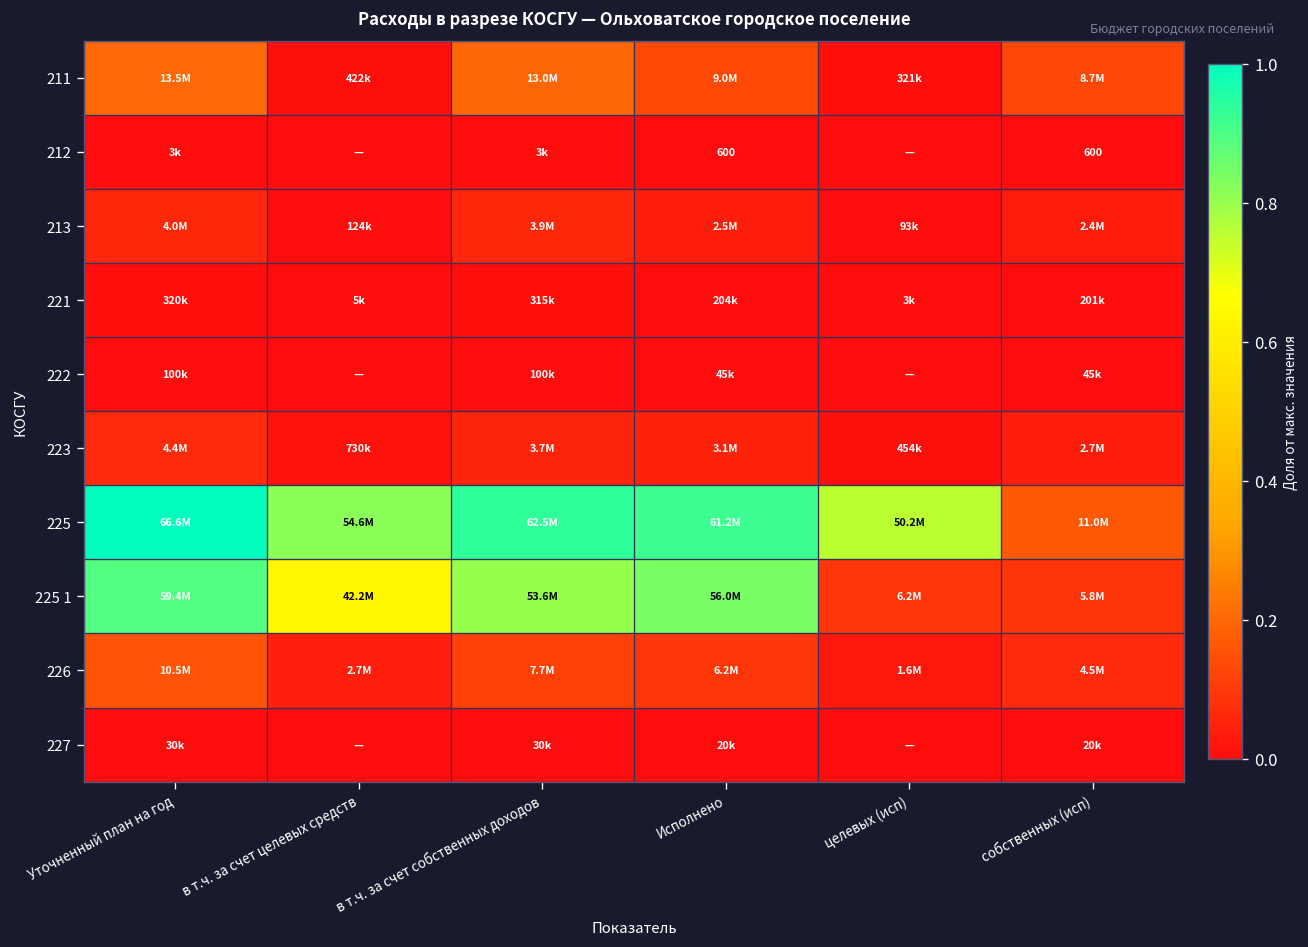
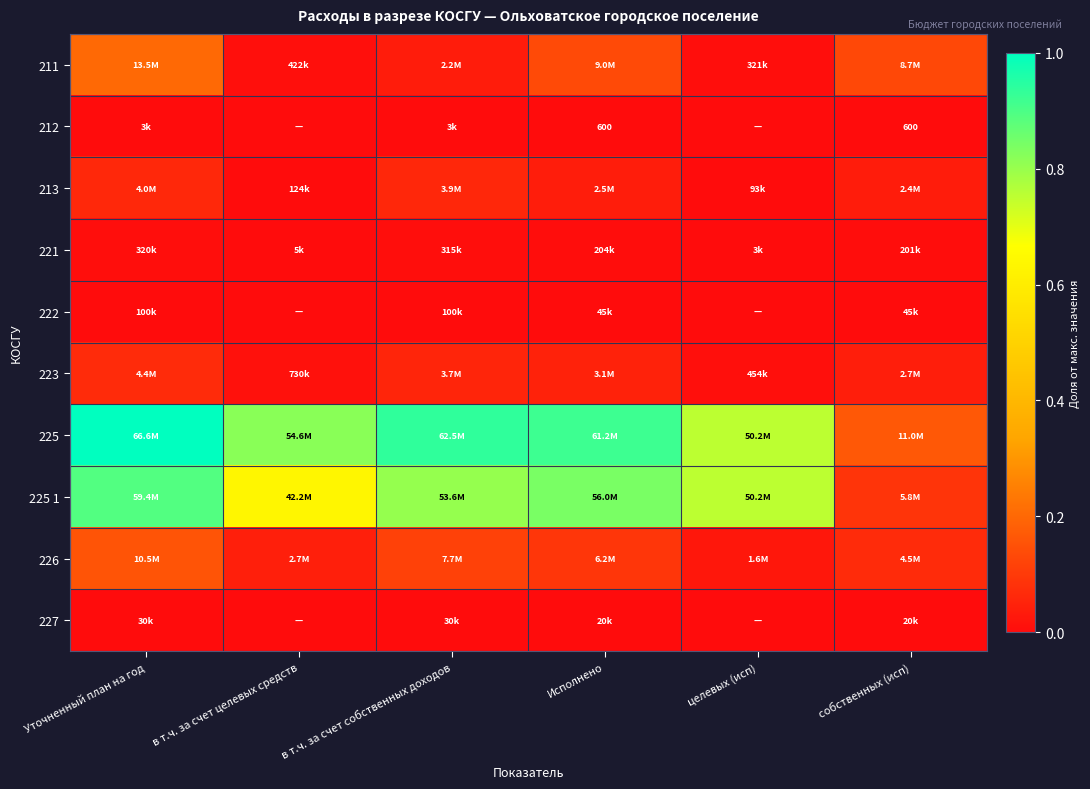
211, в т.ч. за счет собственных доходов: 13.0M -> 2.2M
225 1, целевых (исп): 6.2M -> 50.2M
